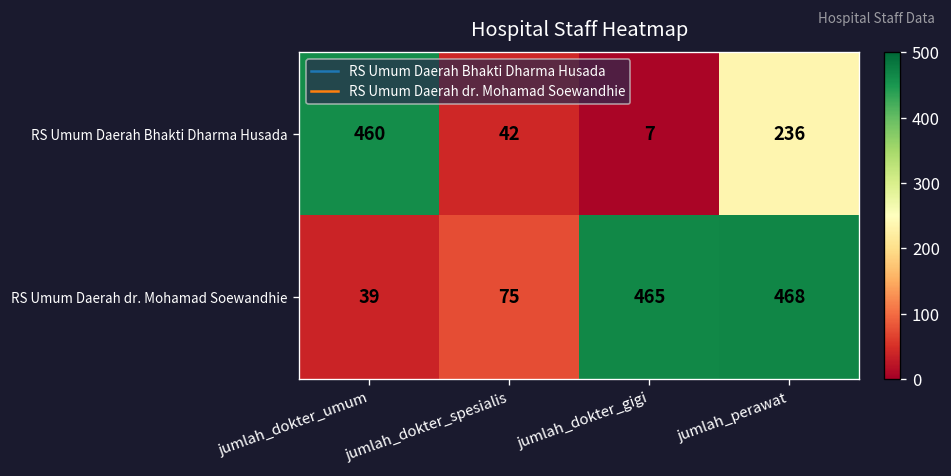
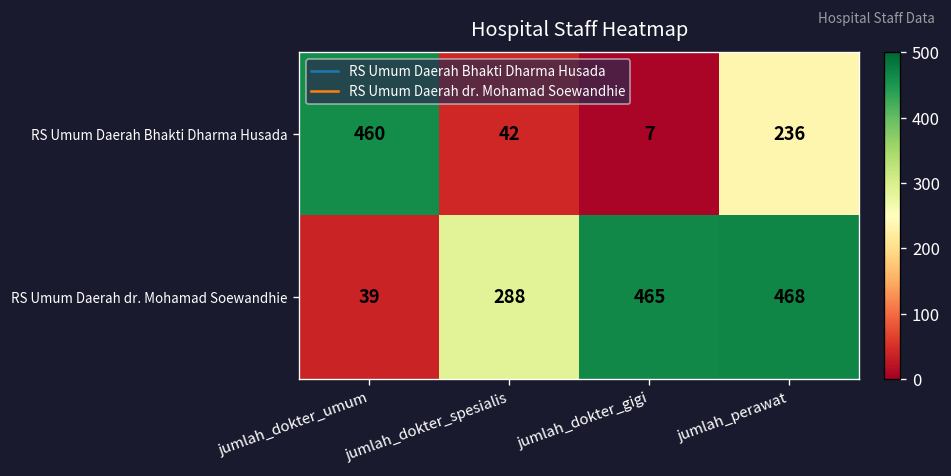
RS Umum Daerah dr. Mohamad Soewandhie, jumlah_dokter_spesialis: 75 -> 288
